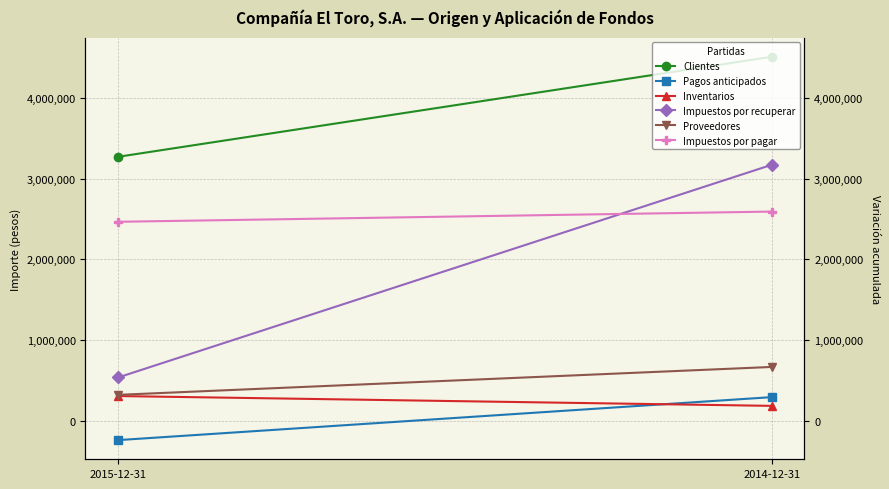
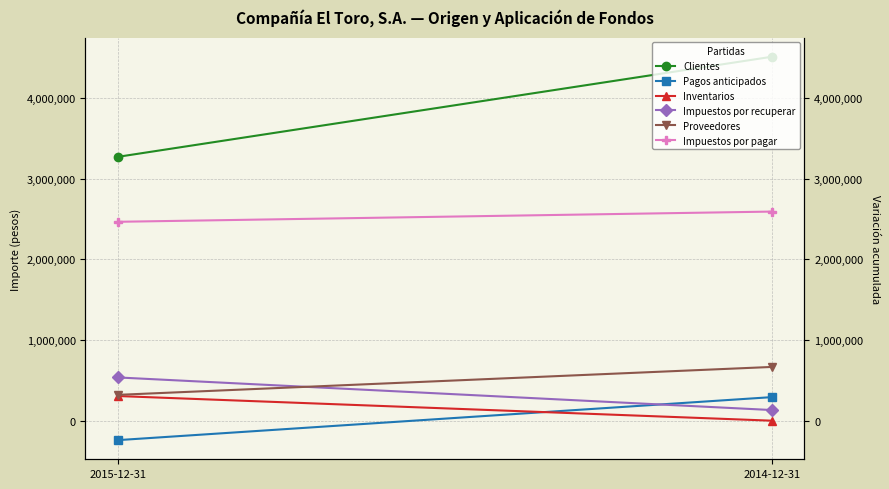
Inventarios, 2014-12-31: 200,000 -> 0
Impuestos por recuperar, 2014-12-31: 3,200,000 -> 100,000
